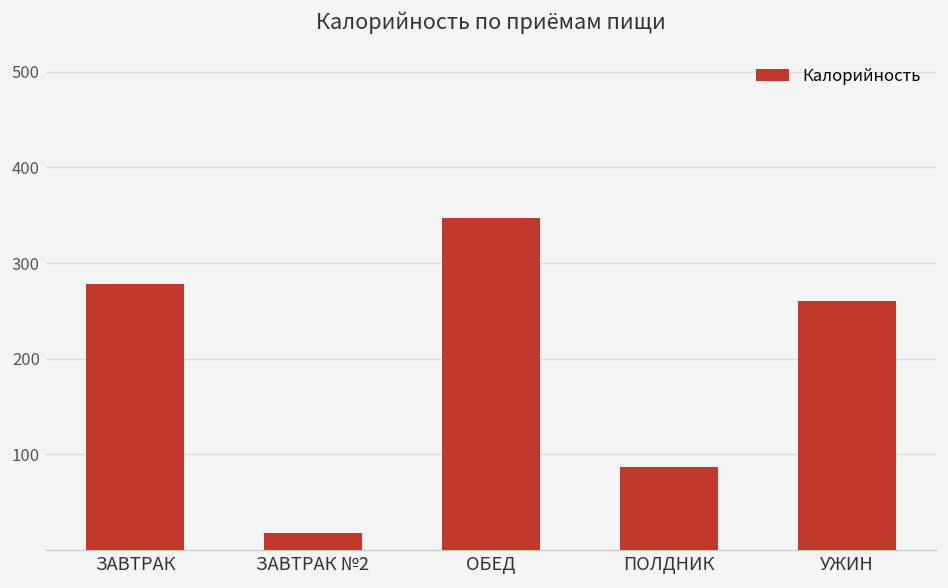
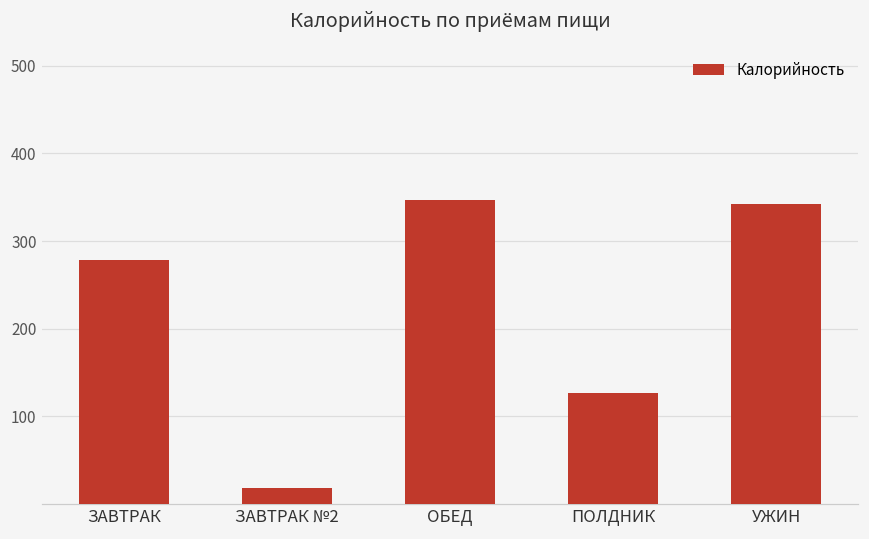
ПОЛДНИК: 90 -> 130
УЖИН: 260 -> 340
